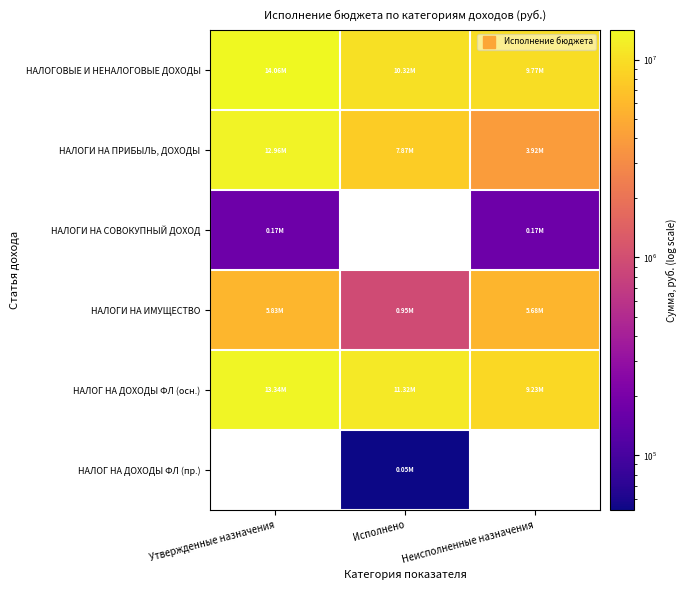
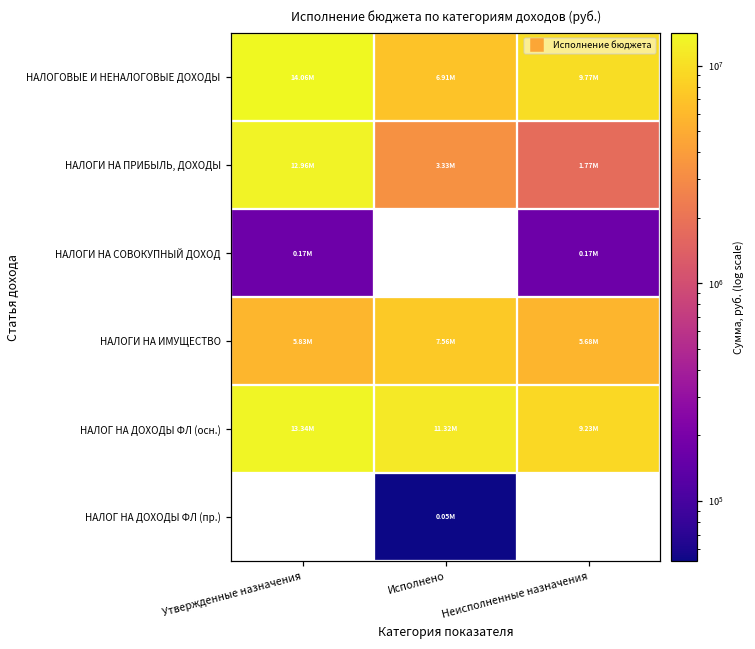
НАЛОГОВЫЕ И НЕНАЛОГОВЫЕ ДОХОДЫ, Исполнено: 10.32M -> 6.91M
НАЛОГИ НА ПРИБЫЛЬ, ДОХОДЫ, Исполнено: 7.87M -> 3.33M
НАЛОГИ НА ПРИБЫЛЬ, ДОХОДЫ, Неисполненные назначения: 3.92M -> 1.77M
НАЛОГИ НА ИМУЩЕСТВО, Исполнено: 0.95M -> 7.56M
